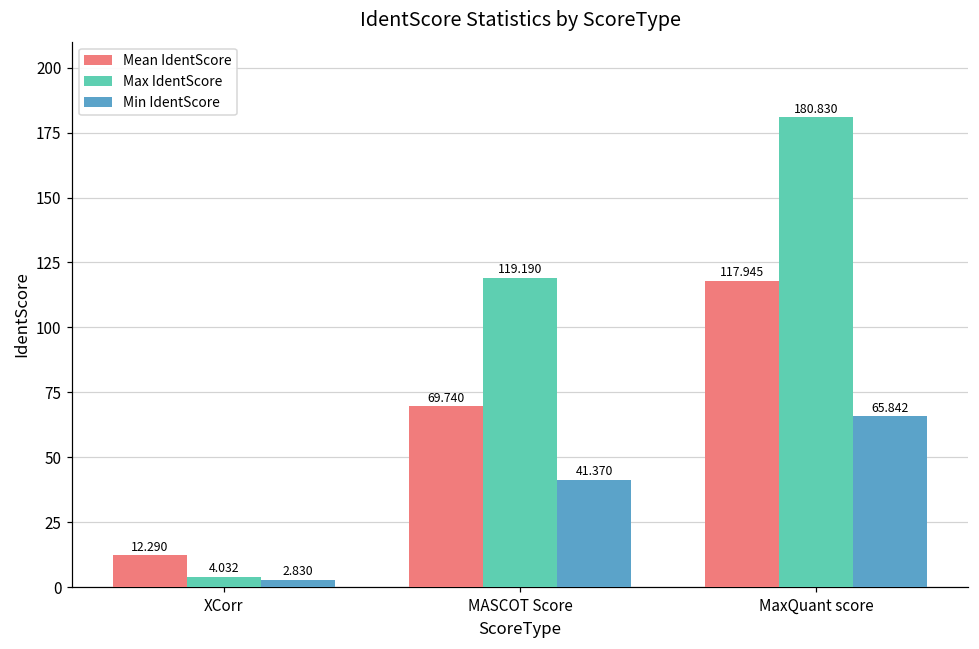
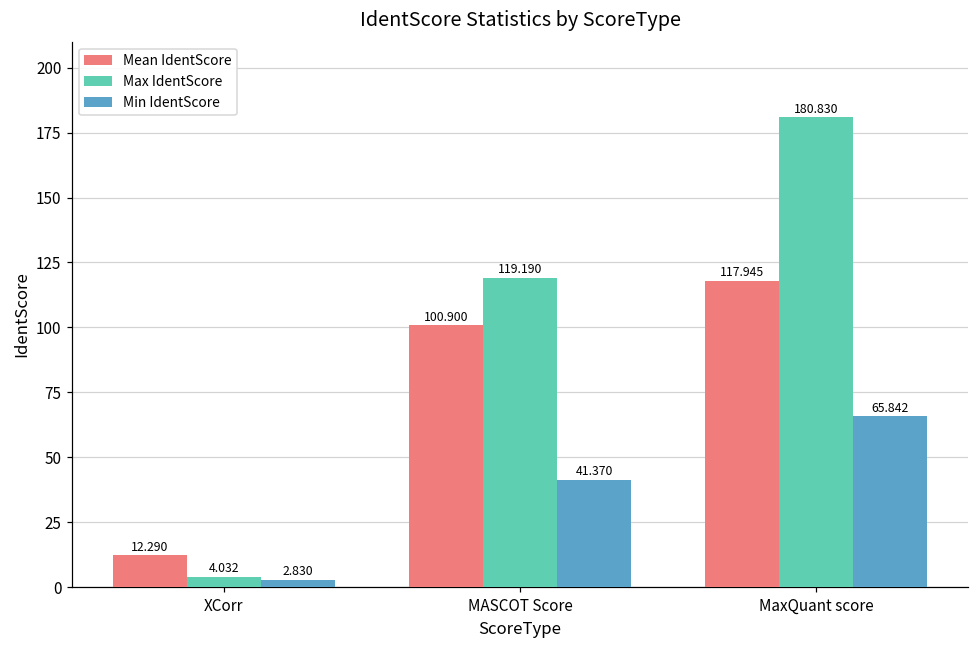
Mean IdentScore, MASCOT Score: 69.740 -> 100.900
